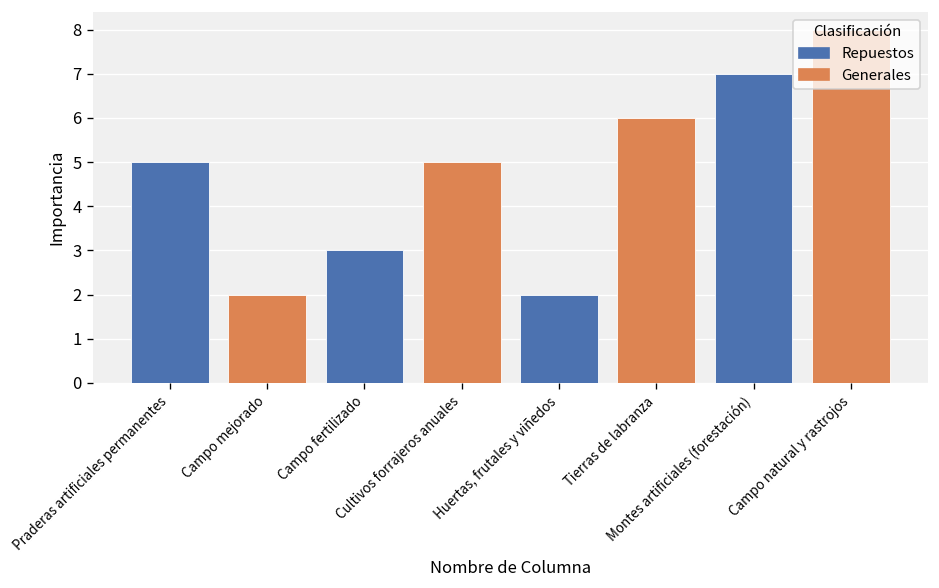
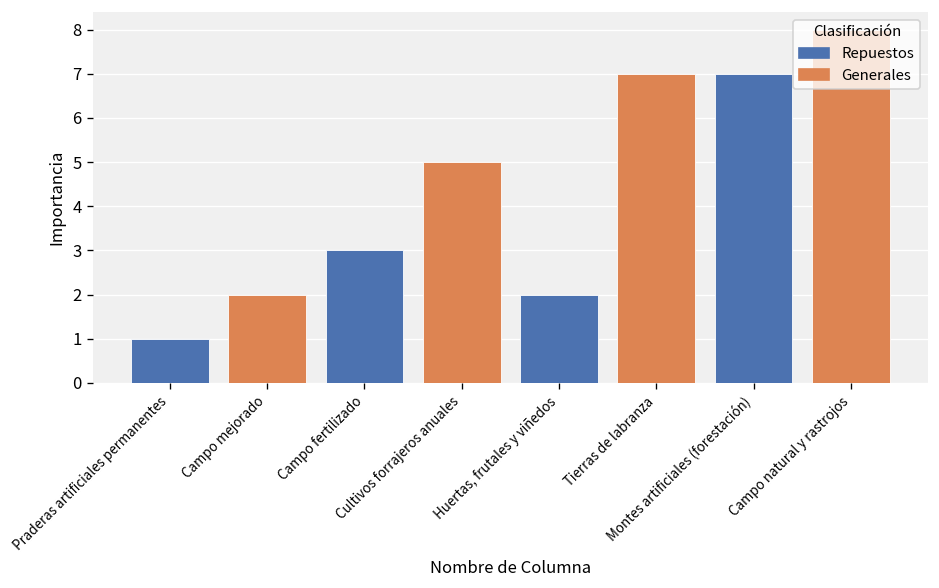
Praderas artificiales permanentes: 5 -> 1
Tierras de labranza: 6 -> 7
